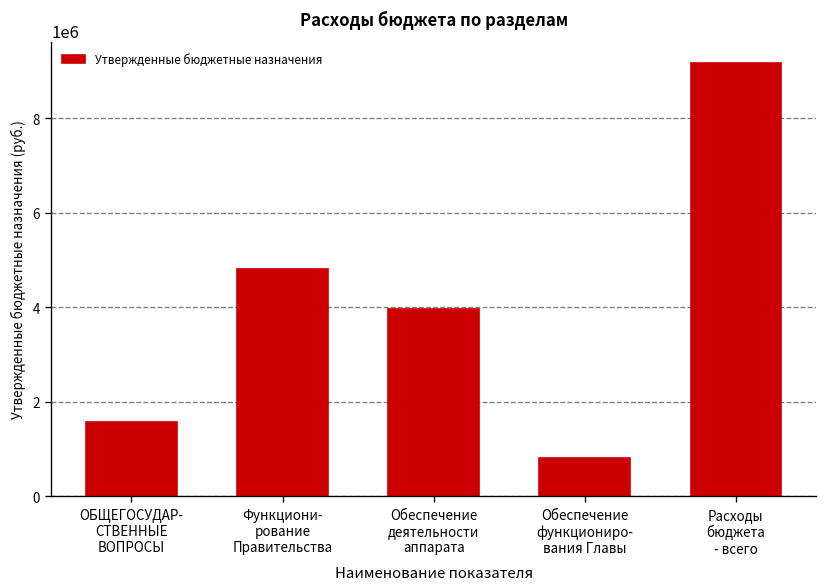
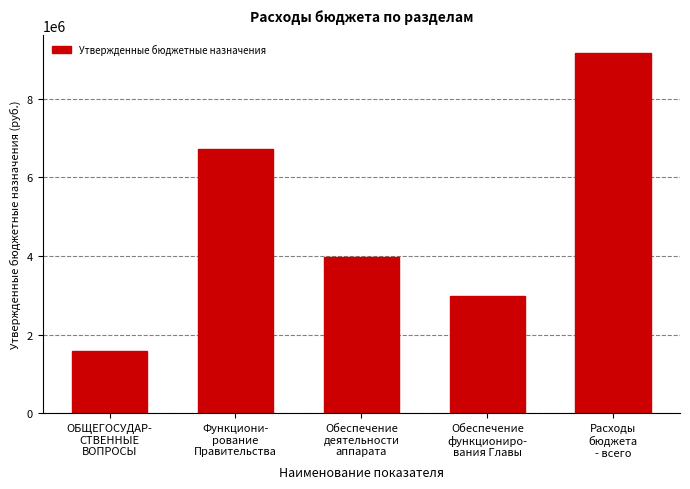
Функциони- рование Правительства: 4800000 -> 6700000
Обеспечение функциониро- вания Главы: 800000 -> 3000000
